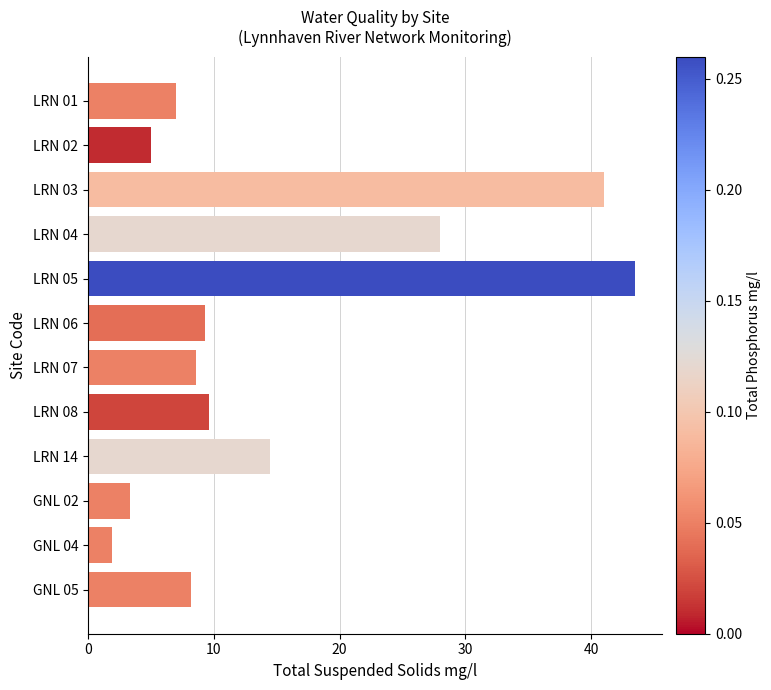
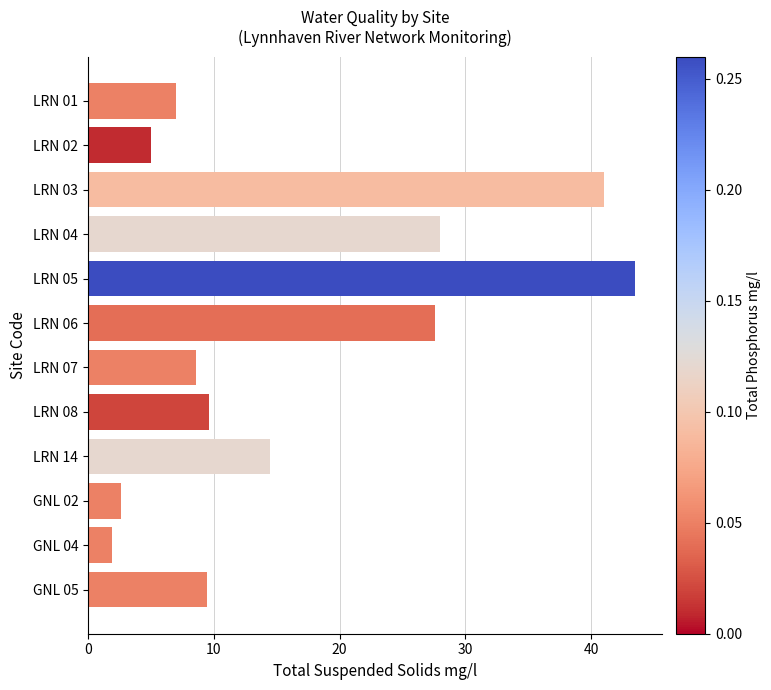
LRN 06: 9.3 -> 27.6
GNL 02: 3.3 -> 2.6
GNL 05: 8.2 -> 9.5
